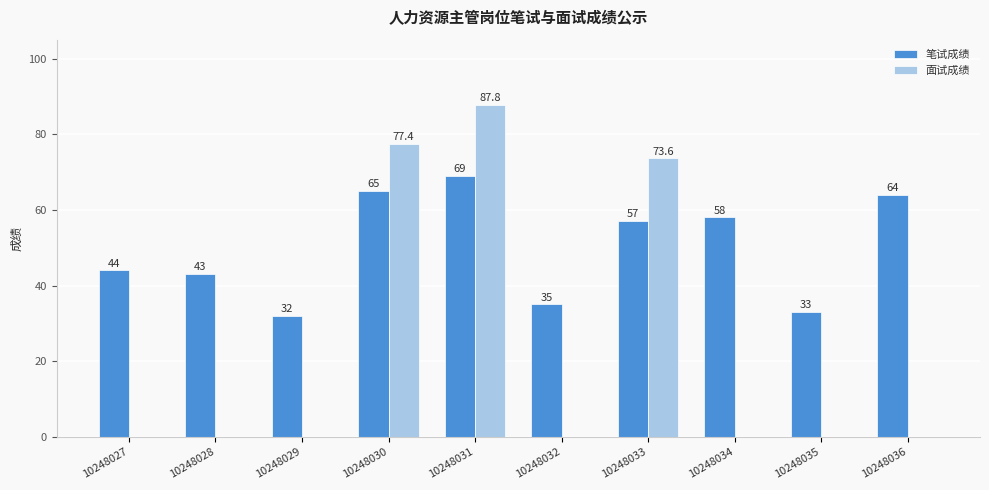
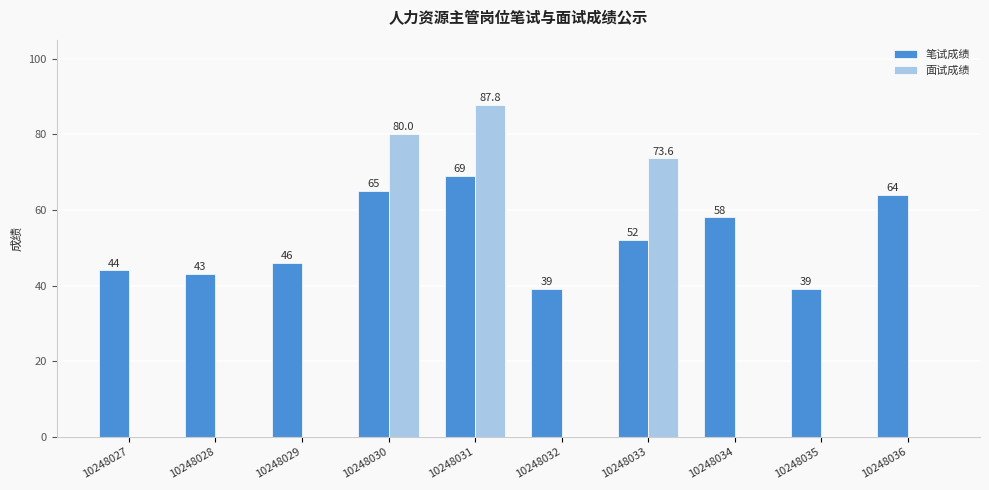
笔试成绩, 10248029: 32 -> 46
面试成绩, 10248030: 77.4 -> 80.0
笔试成绩, 10248032: 35 -> 39
笔试成绩, 10248033: 57 -> 52
笔试成绩, 10248035: 33 -> 39
